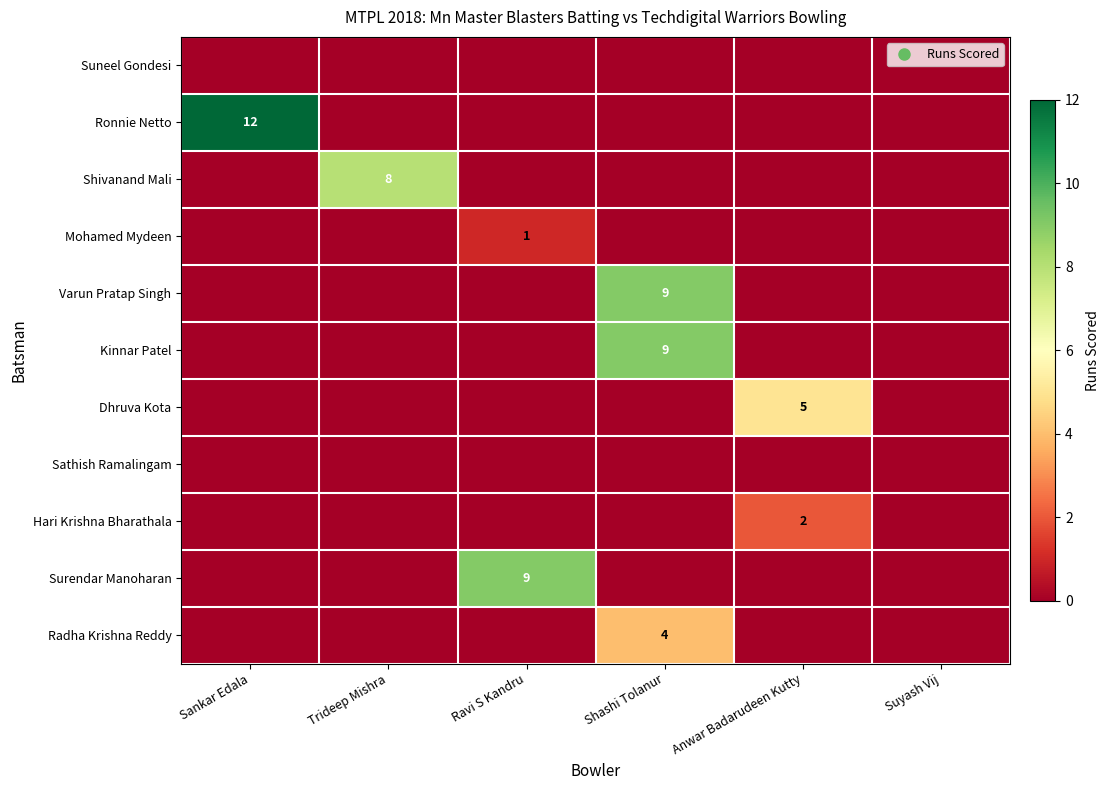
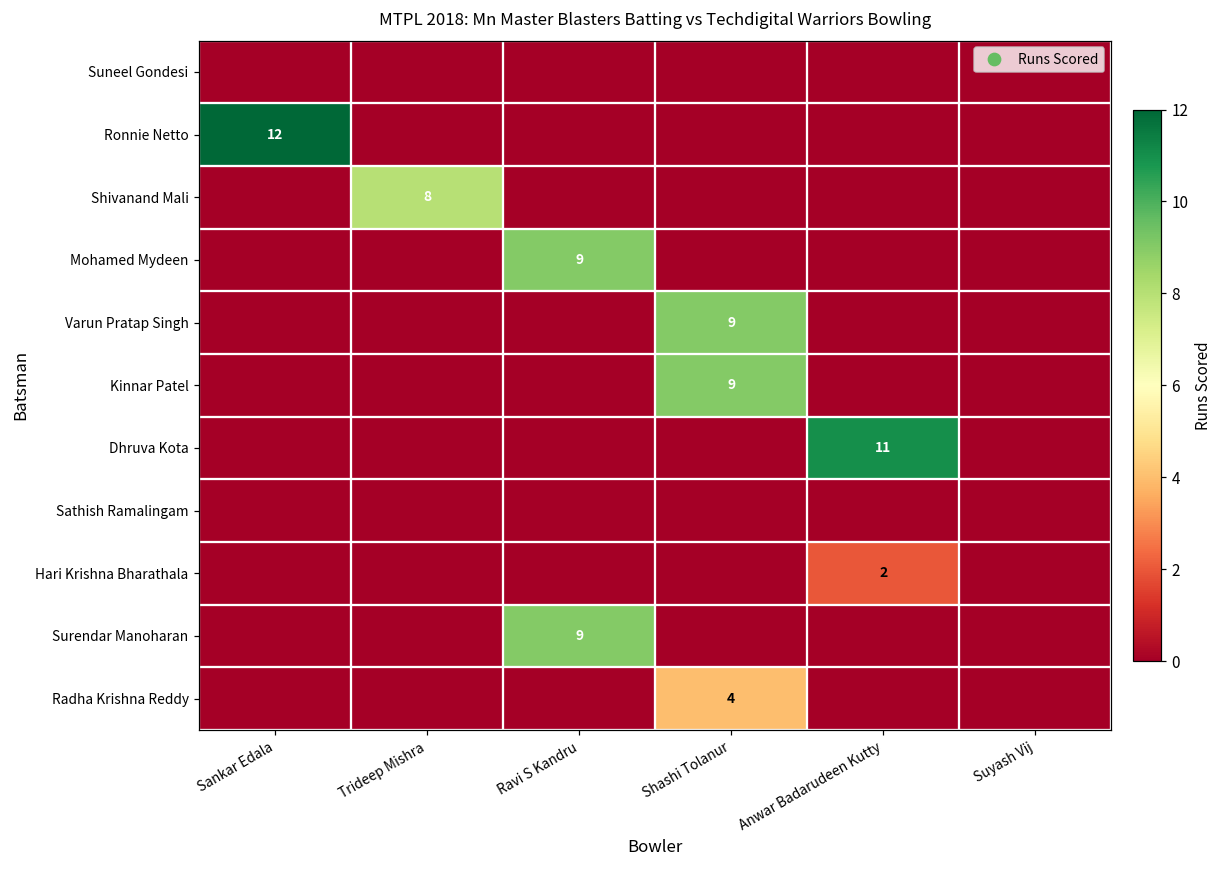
Mohamed Mydeen, Ravi S Kandru: 1 -> 9
Dhruva Kota, Anwar Badarudeen Kutty: 5 -> 11
